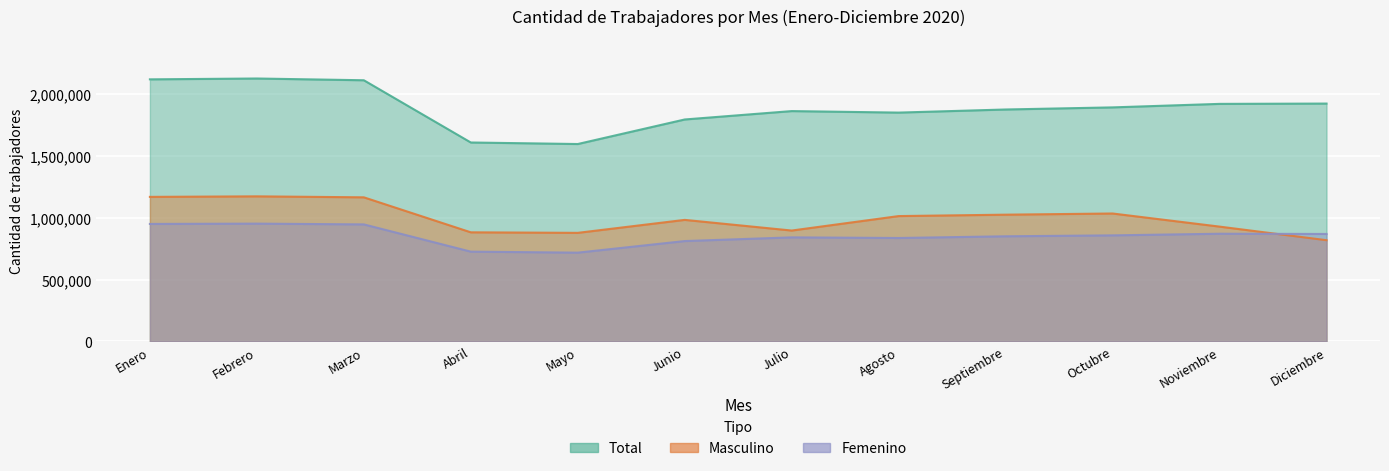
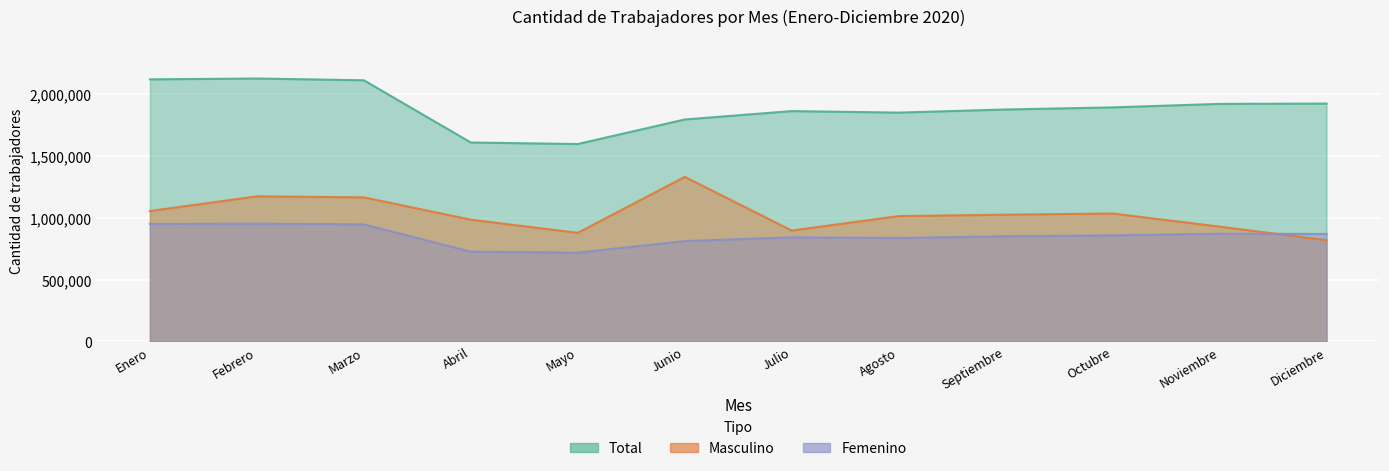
Masculino, Enero: 1,170,000 -> 1,050,000
Masculino, Abril: 880,000 -> 980,000
Masculino, Junio: 980,000 -> 1,330,000
